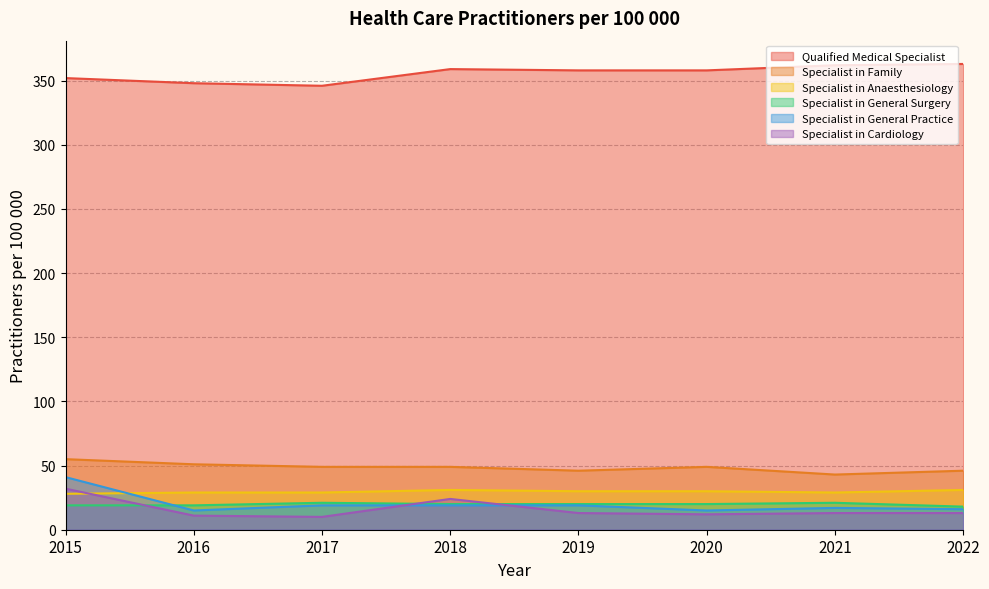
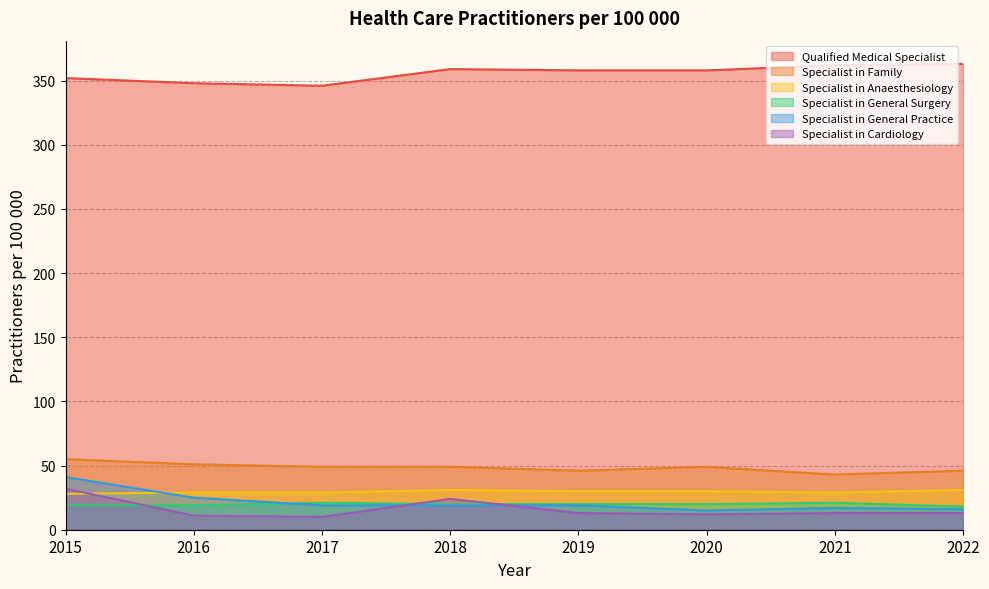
Specialist in General Practice, 2016: 15 -> 25
